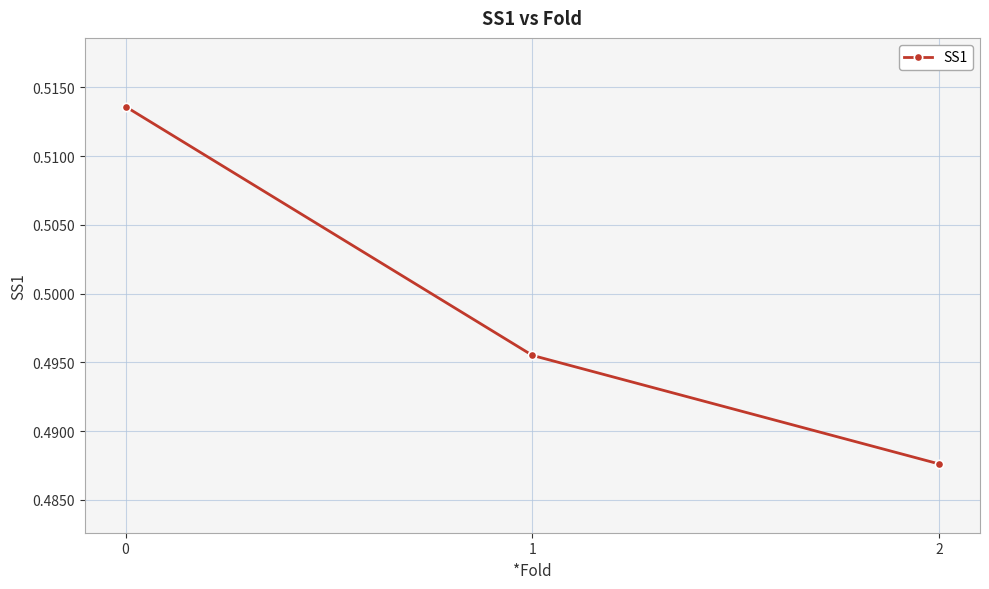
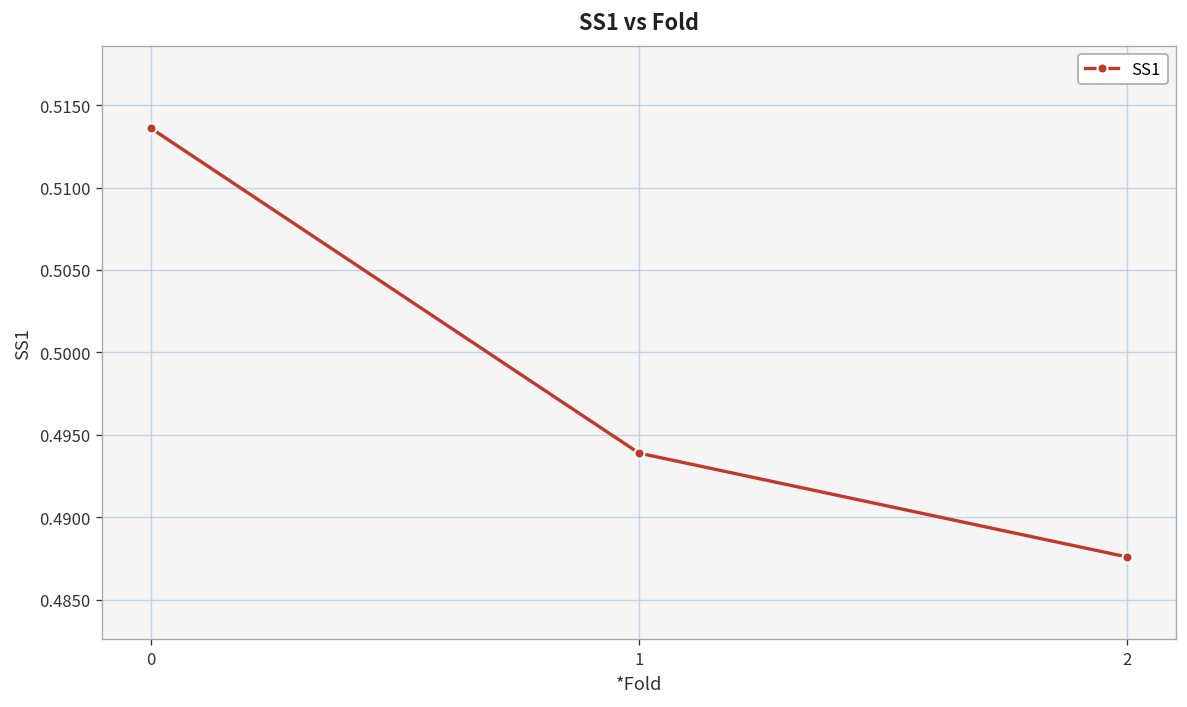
1: 0.4955 -> 0.4939
